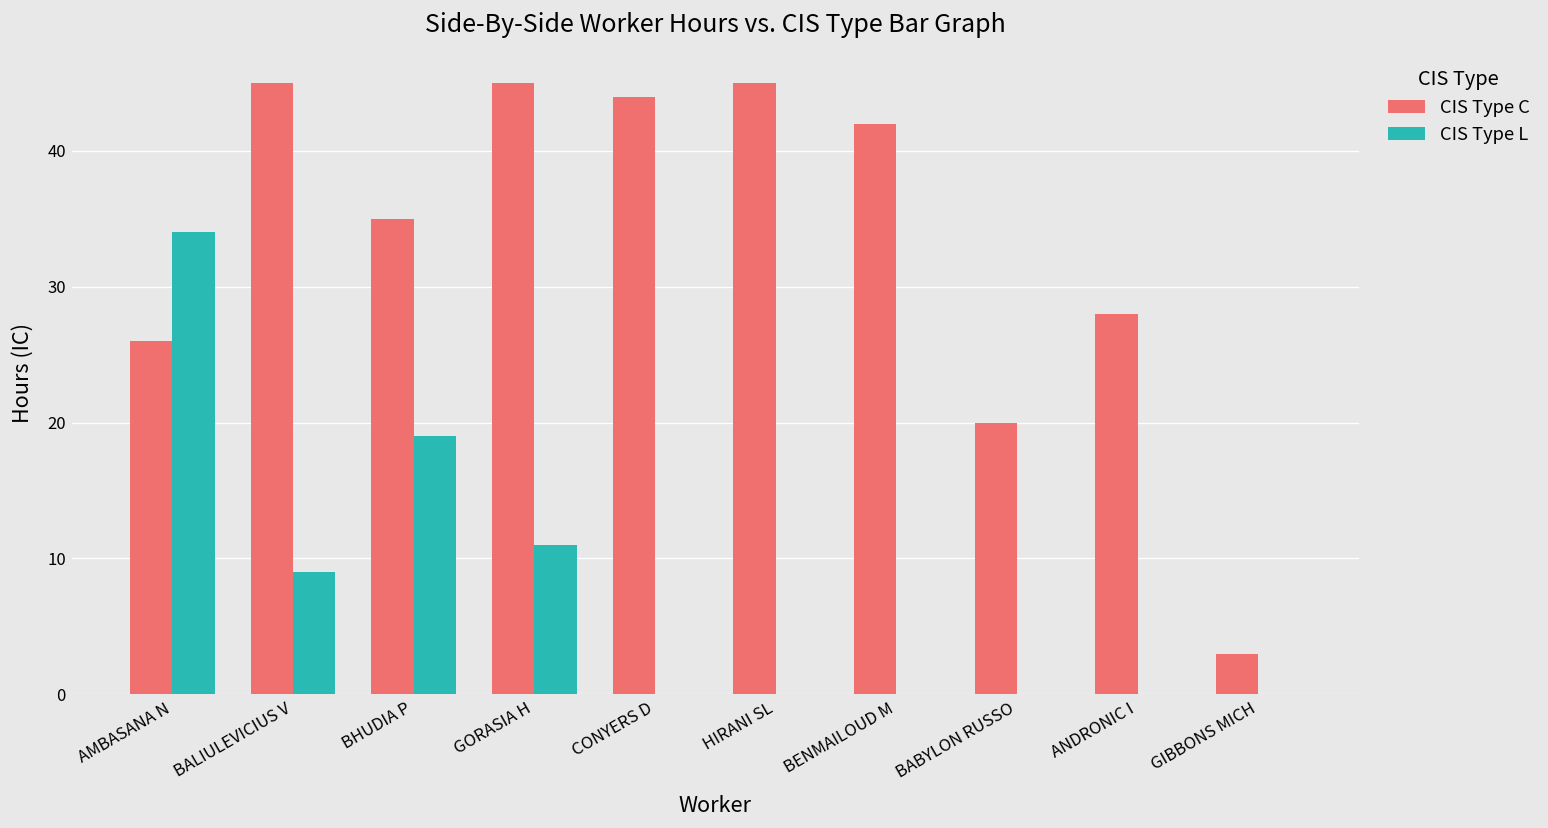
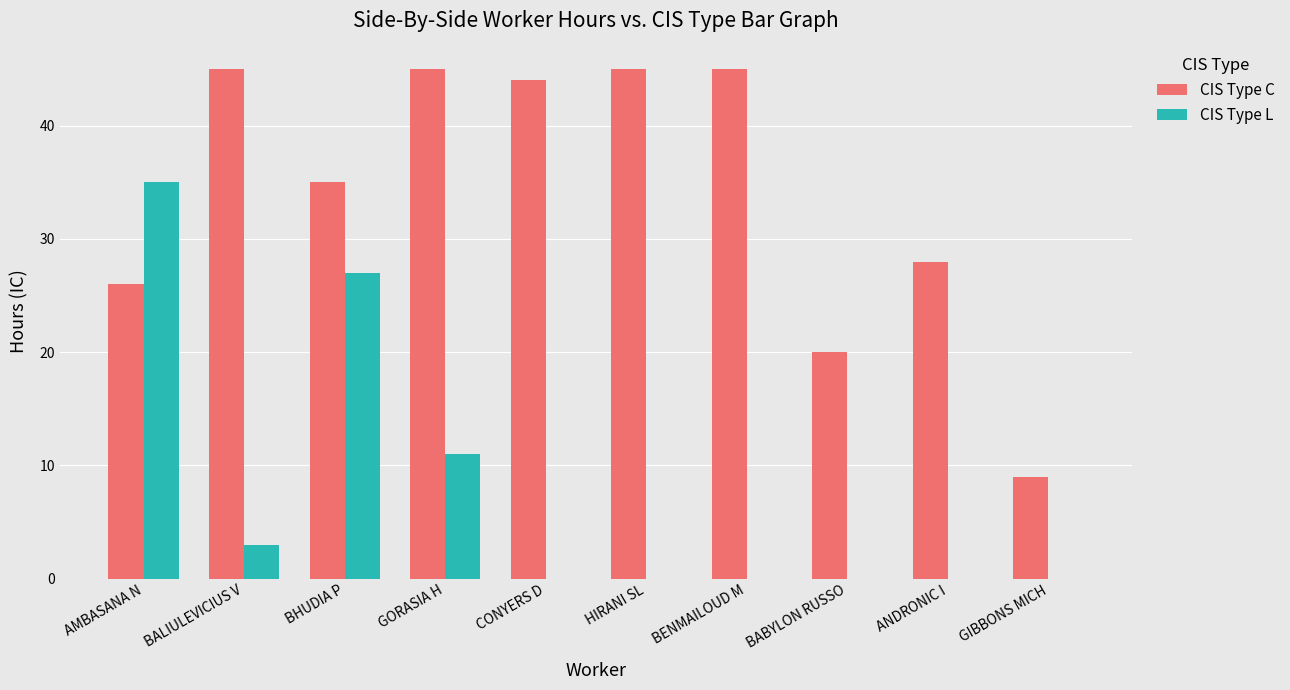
CIS Type L, AMBASANA N: 34 -> 35
CIS Type L, BALIULEVICIUS V: 9 -> 3
CIS Type L, BHUDIA P: 19 -> 27
CIS Type C, BENMAILOUD M: 42 -> 45
CIS Type C, GIBBONS MICH: 3 -> 9
